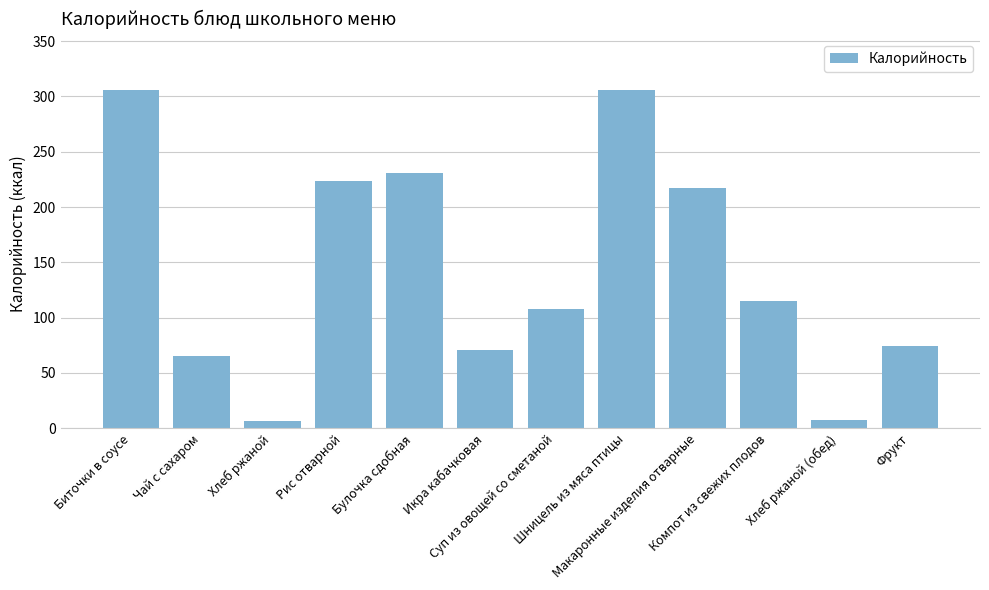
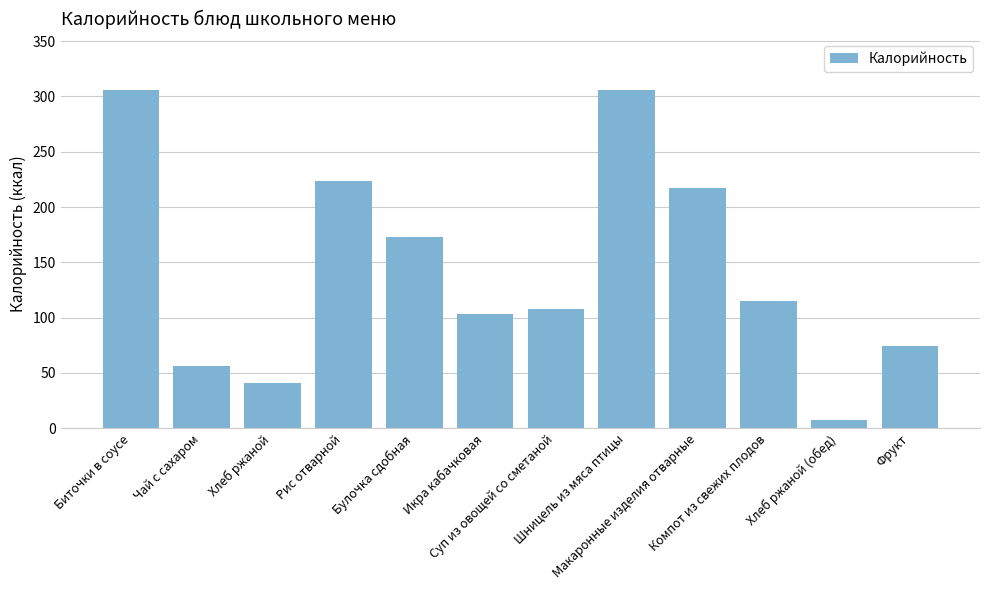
Чай с сахаром: 65 -> 56
Хлеб ржаной: 7 -> 41
Булочка сдобная: 231 -> 173
Икра кабачковая: 71 -> 104
